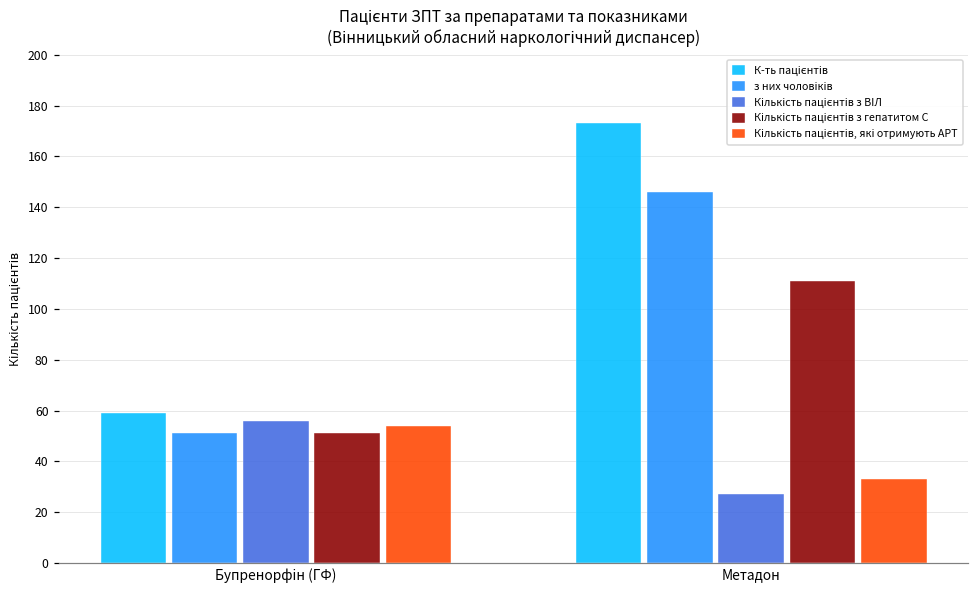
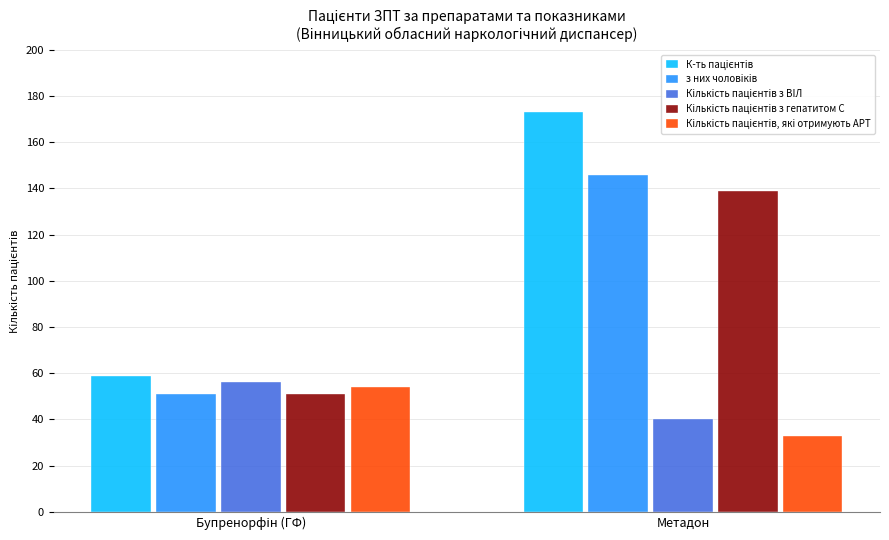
Кількість пацієнтів з ВІЛ, Метадон: 27 -> 40
Кількість пацієнтів з гепатитом С, Метадон: 111 -> 139
